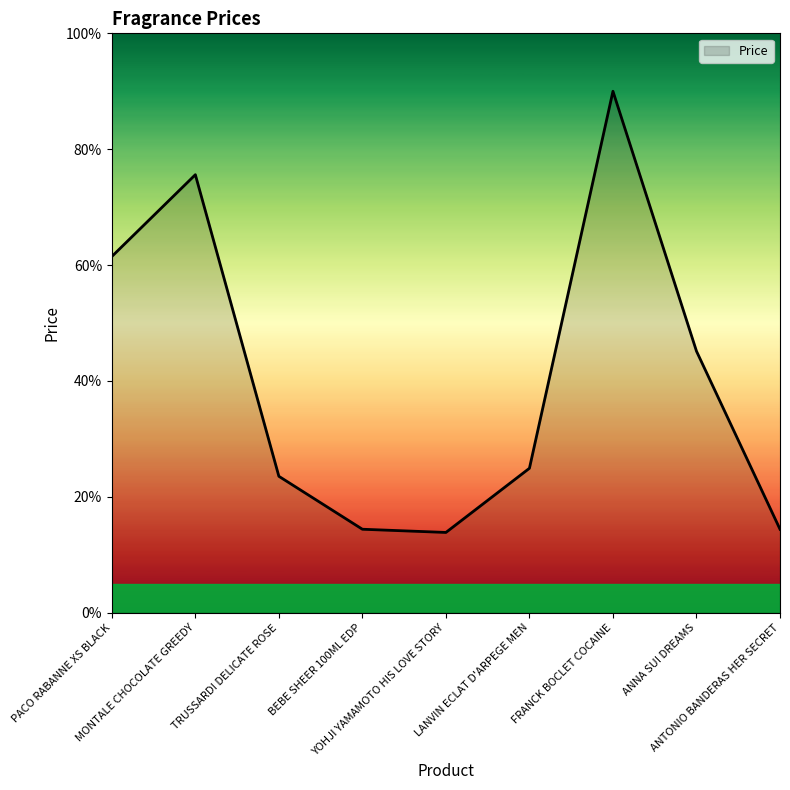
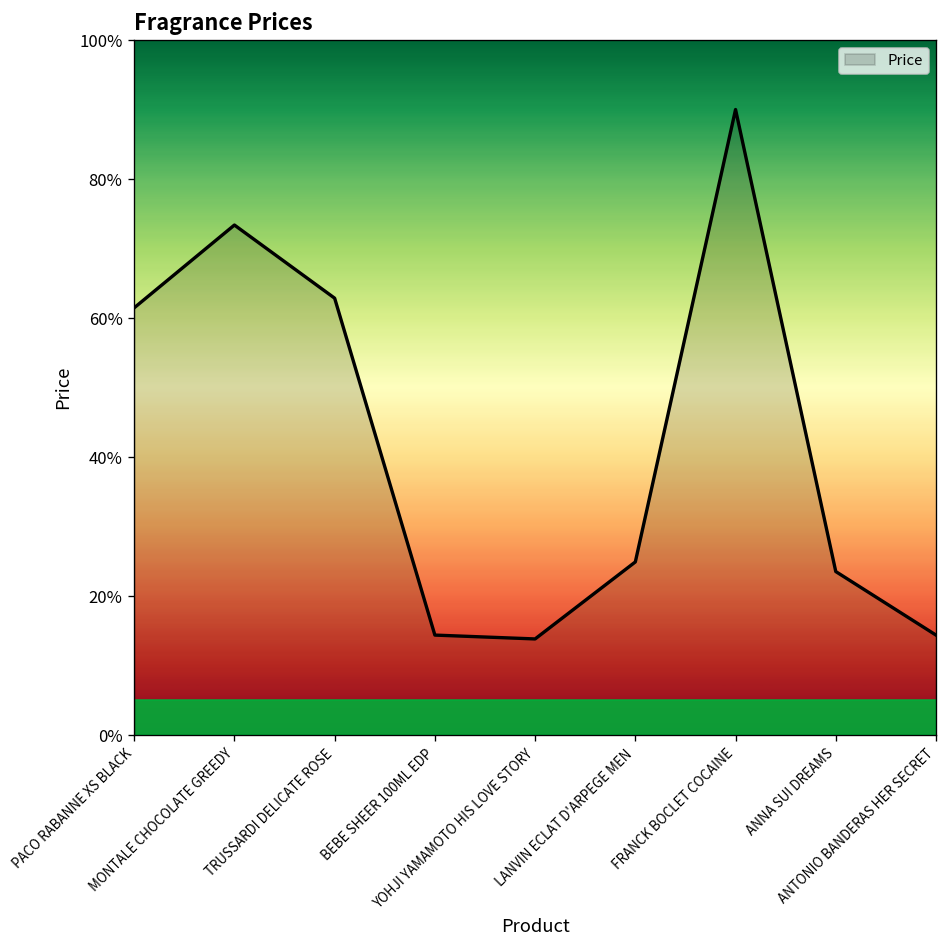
MONTALE CHOCOLATE GREEDY: 76% -> 73%
TRUSSARDI DELICATE ROSE: 24% -> 63%
ANNA SUI DREAMS: 45% -> 24%
